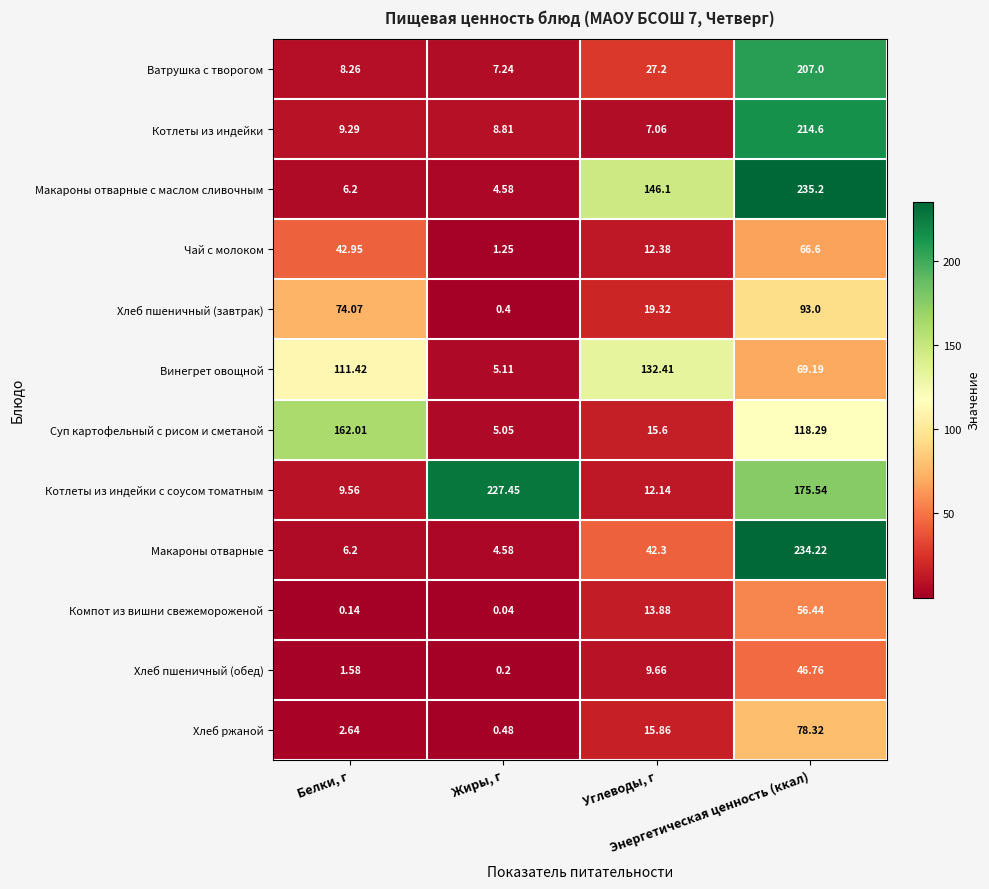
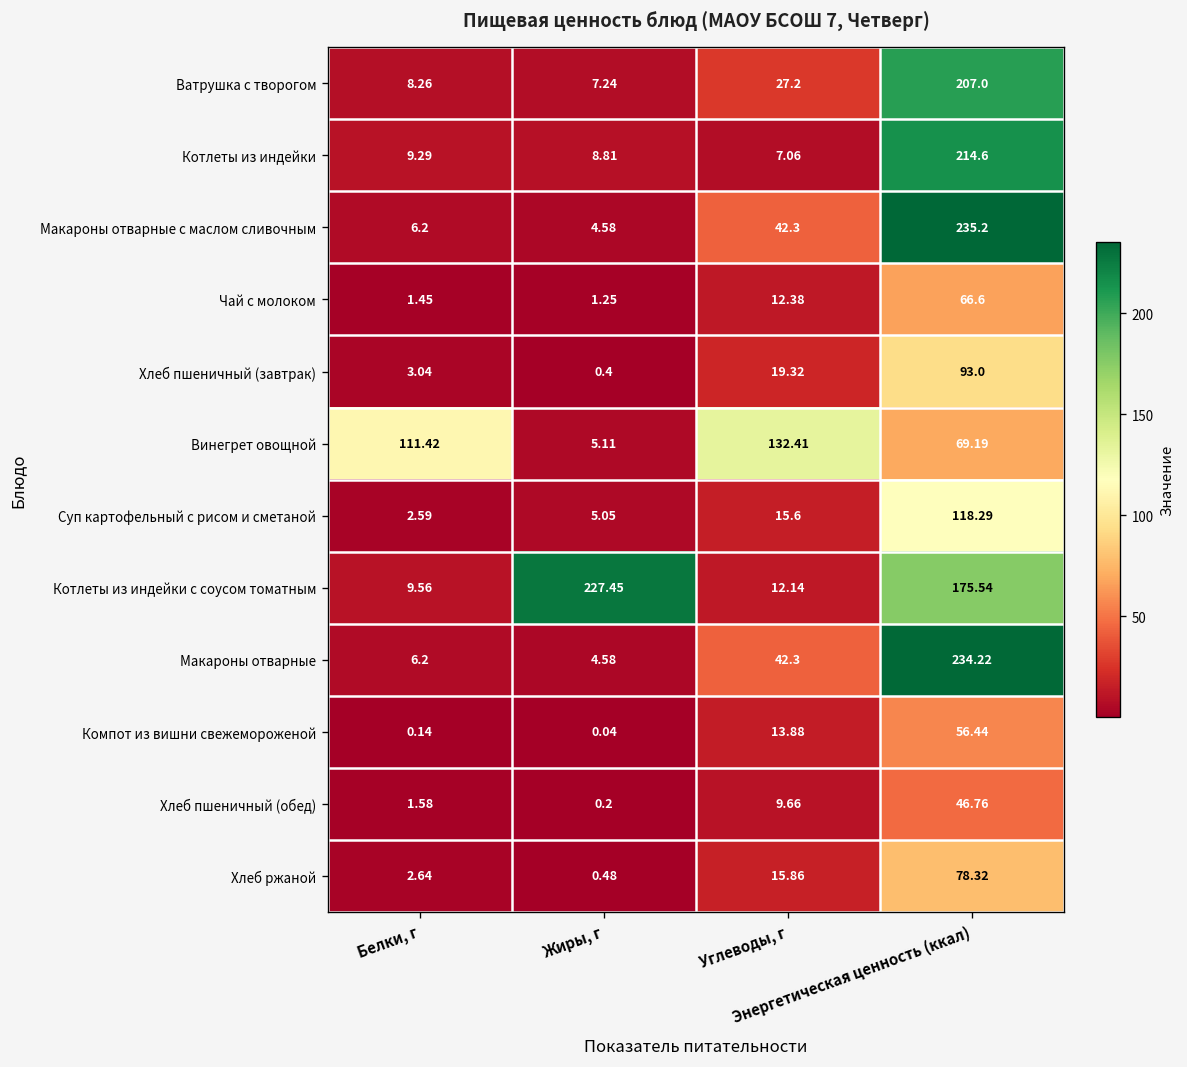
Макароны отварные с маслом сливочным, Углеводы, г: 146.1 -> 42.3
Чай с молоком, Белки, г: 42.95 -> 1.45
Хлеб пшеничный (завтрак), Белки, г: 74.07 -> 3.04
Суп картофельный с рисом и сметаной, Белки, г: 162.01 -> 2.59
